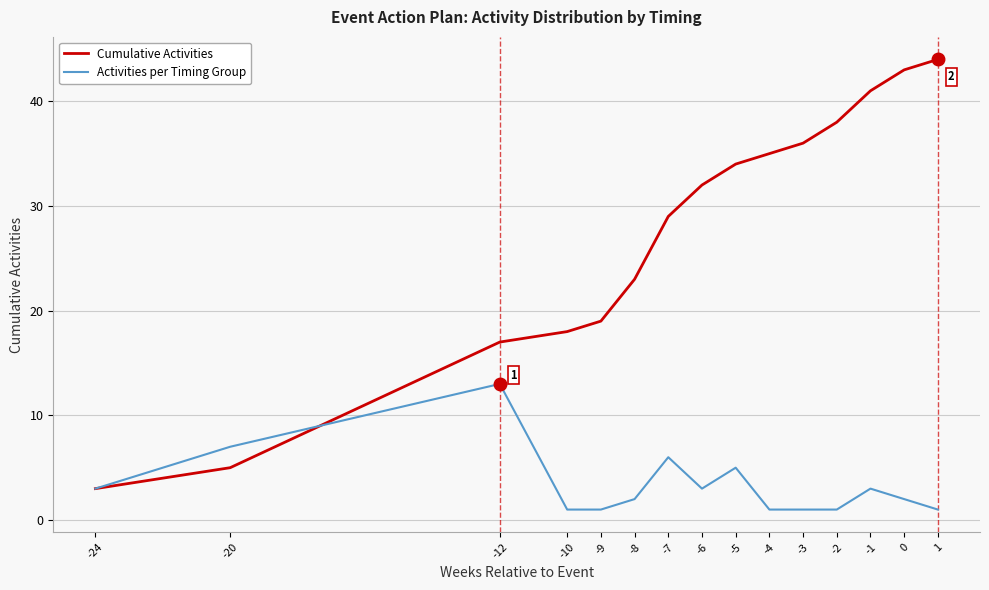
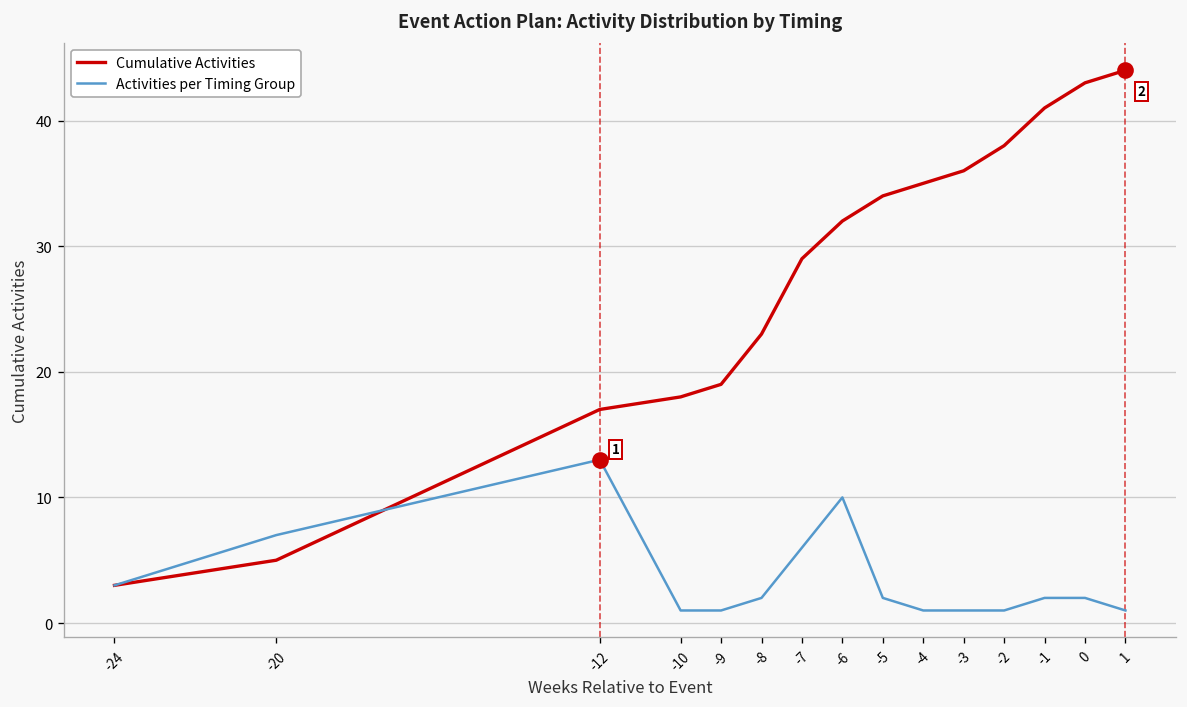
Activities per Timing Group, -6: 3 -> 10
Activities per Timing Group, -5: 5 -> 2
Activities per Timing Group, -1: 3 -> 2
